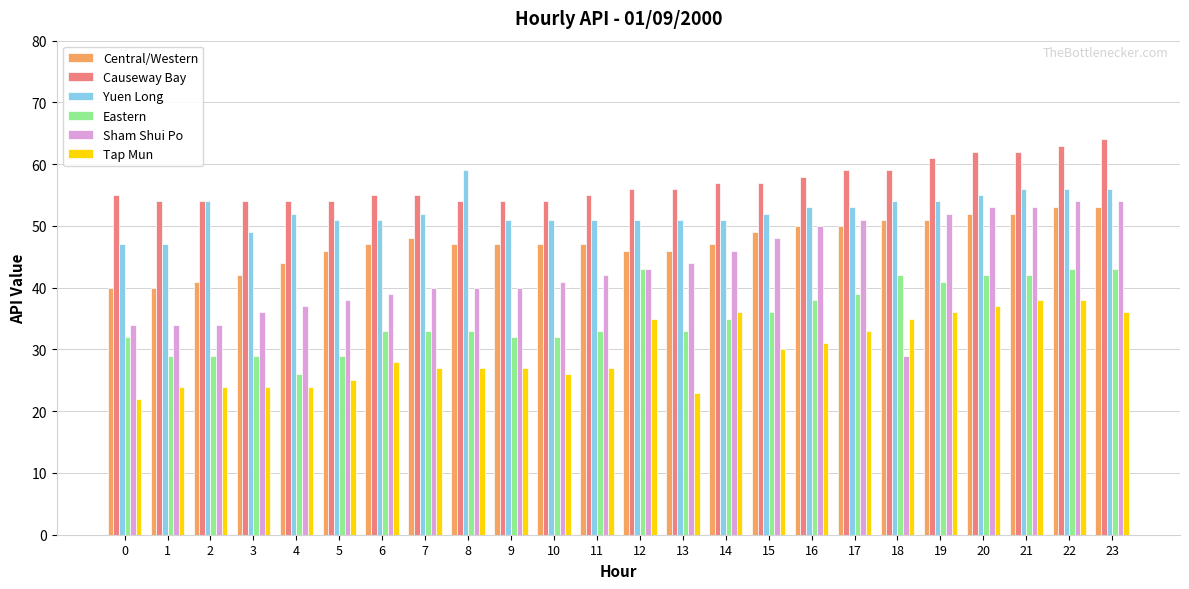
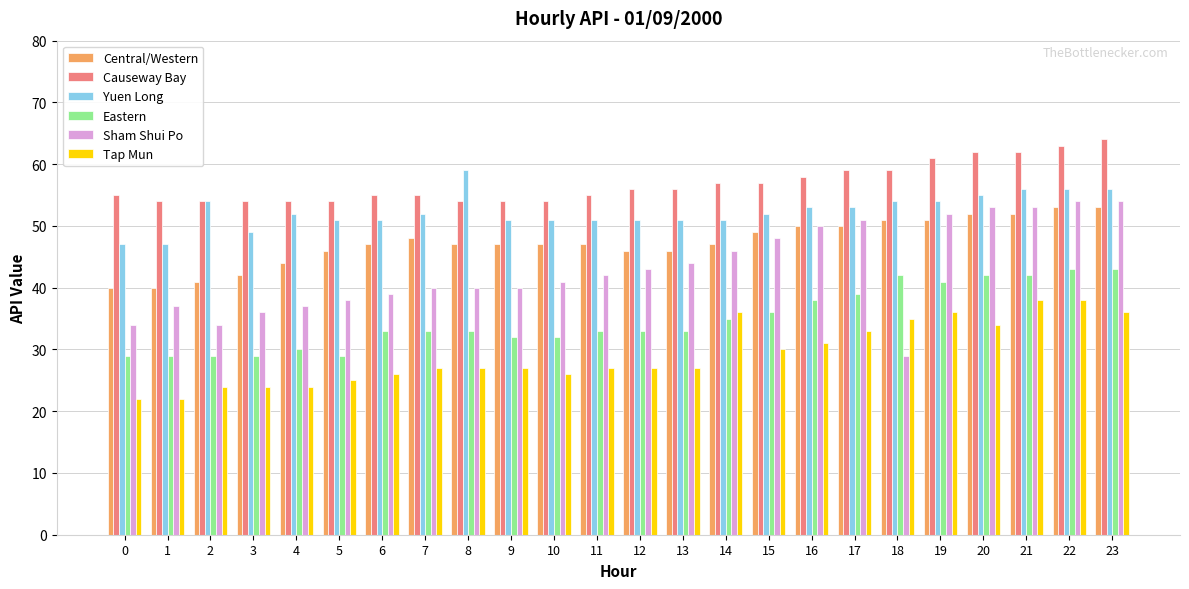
Eastern, 0: 32 -> 29
Sham Shui Po, 1: 34 -> 37
Tap Mun, 1: 24 -> 22
Eastern, 4: 26 -> 30
Tap Mun, 6: 28 -> 26
Eastern, 12: 43 -> 33
Tap Mun, 12: 35 -> 27
Tap Mun, 13: 23 -> 27
Tap Mun, 20: 37 -> 34
